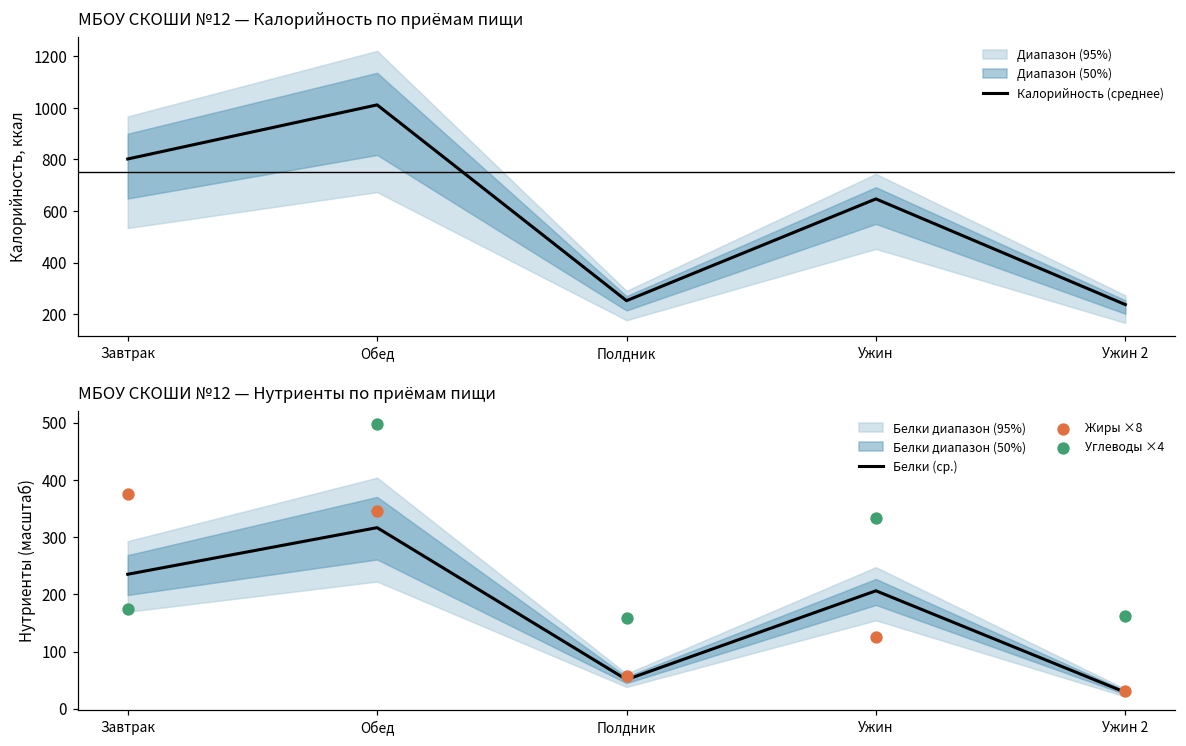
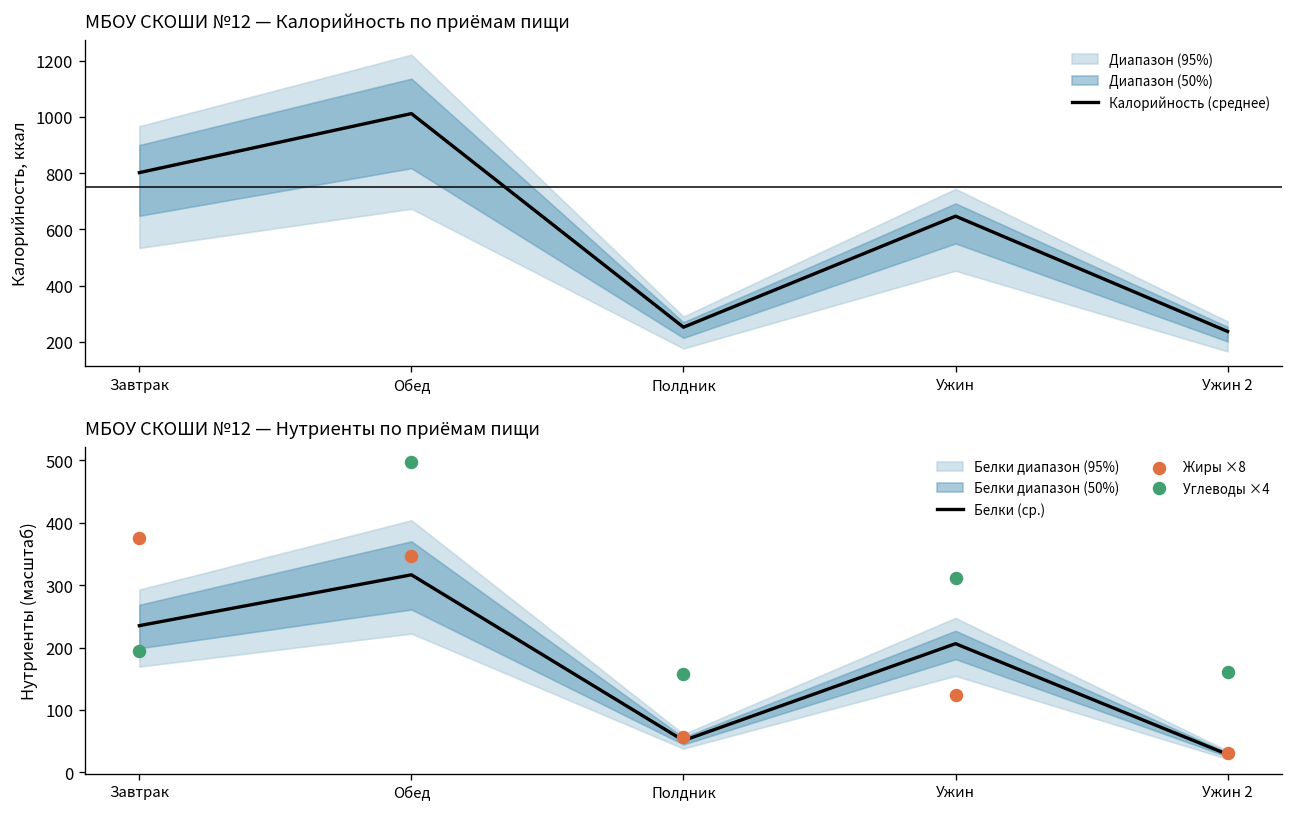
МБОУ СКОШИ №12 — Нутриенты по приёмам пищи, Углеводы ×4, Завтрак: 170 -> 190
МБОУ СКОШИ №12 — Нутриенты по приёмам пищи, Углеводы ×4, Ужин: 330 -> 310
